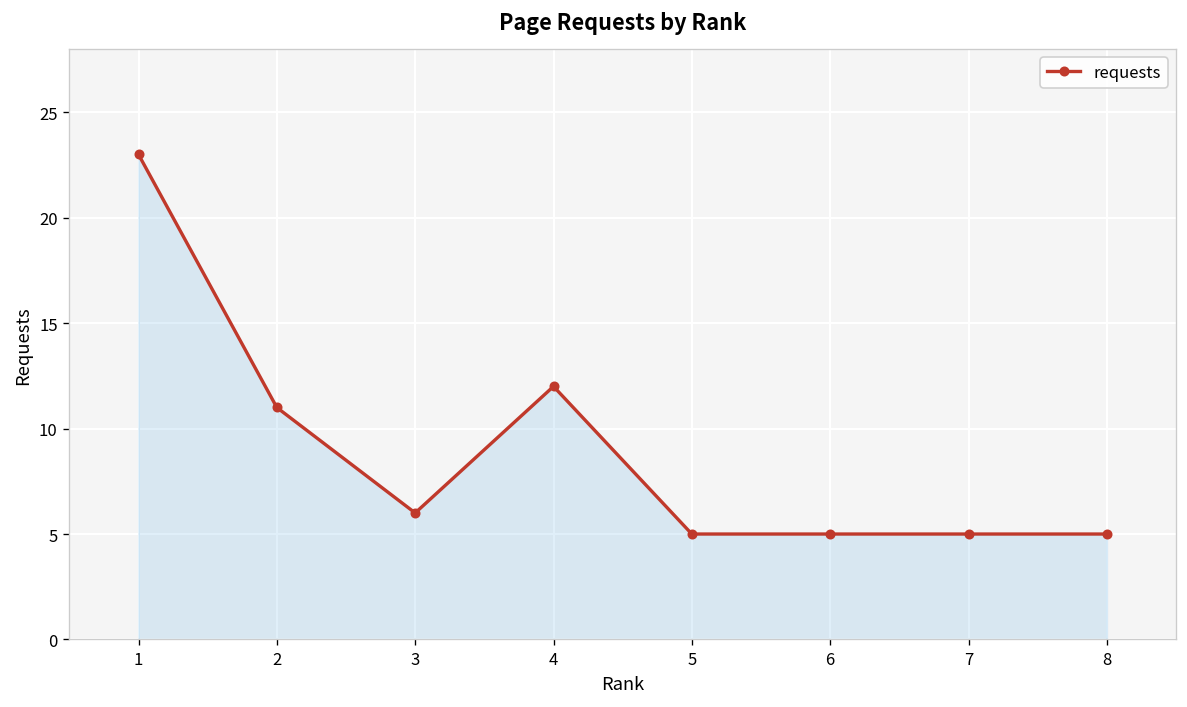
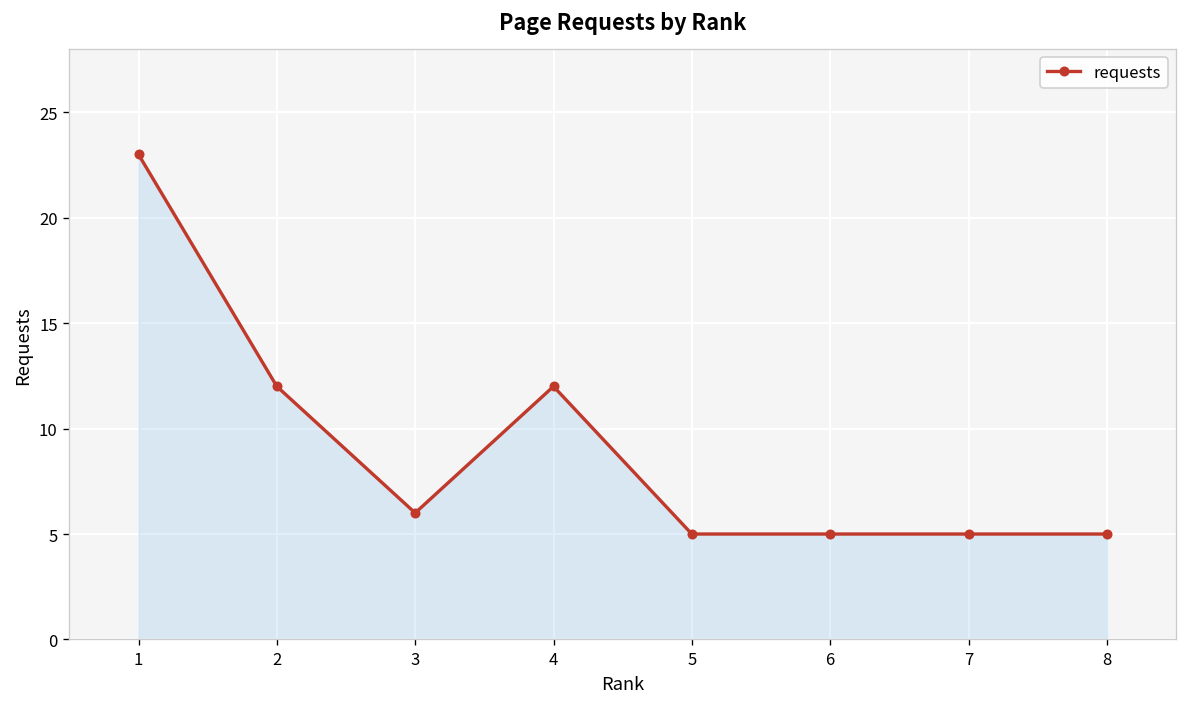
2: 11 -> 12
